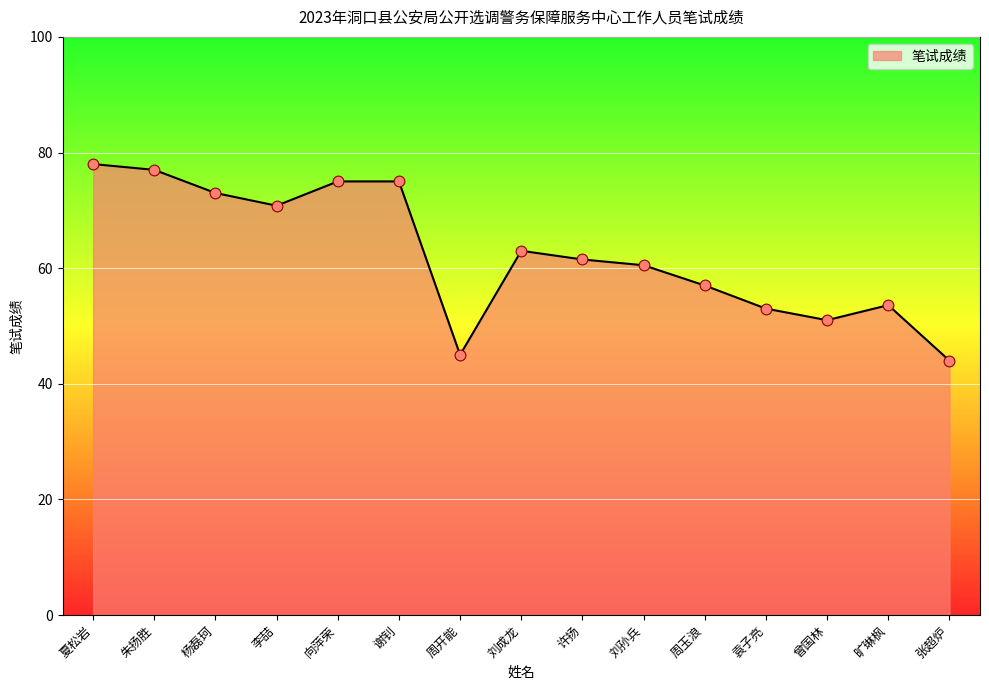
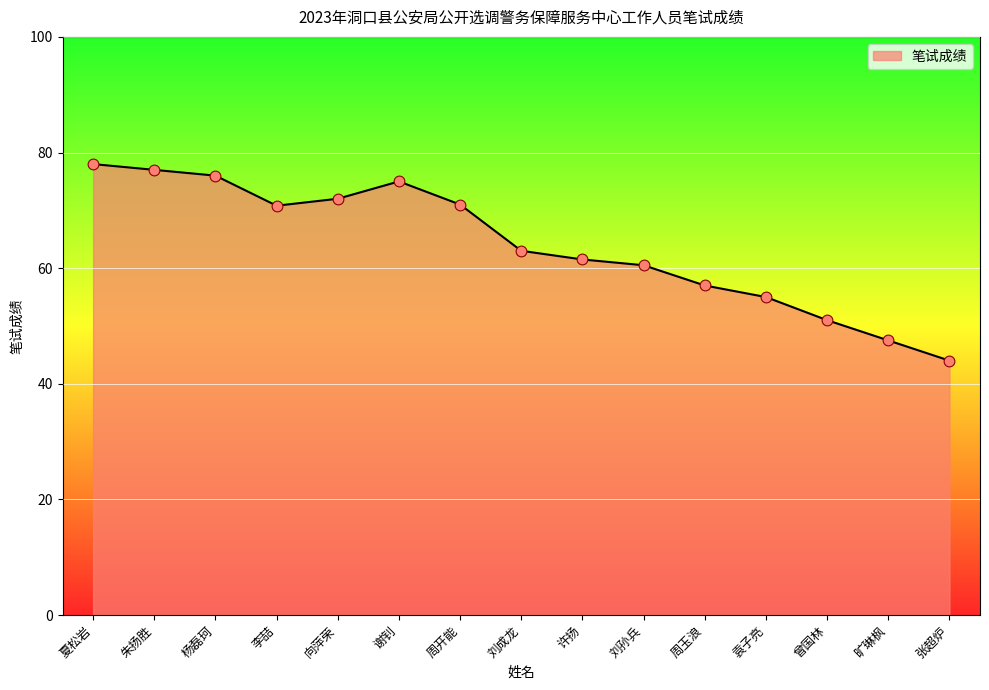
杨磊珂: 73 -> 76
向萍荣: 75 -> 72
周开能: 45 -> 71
袁子亮: 53 -> 55
旷琳枫: 54 -> 48
